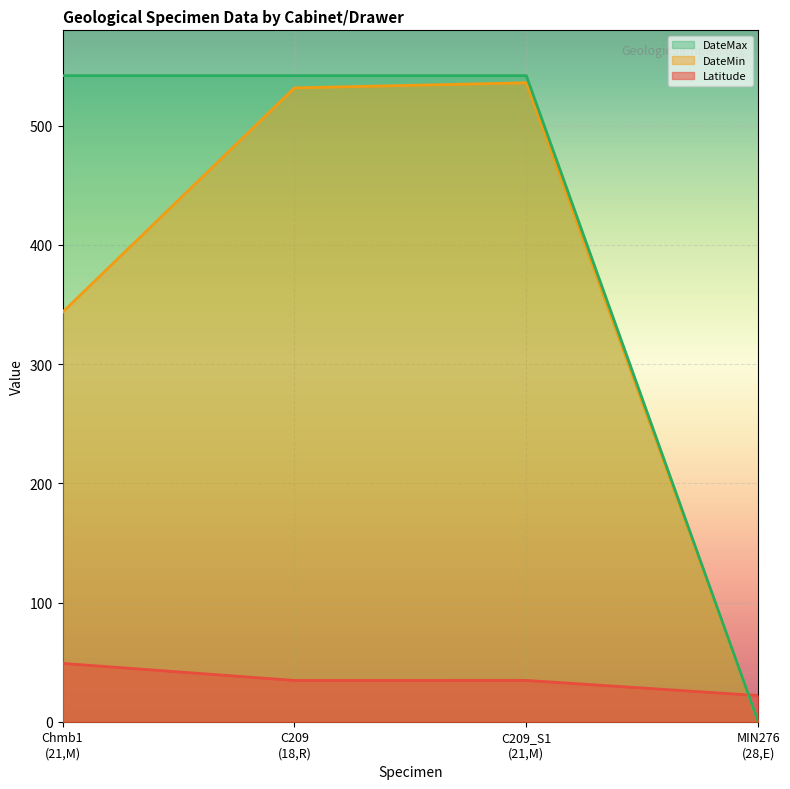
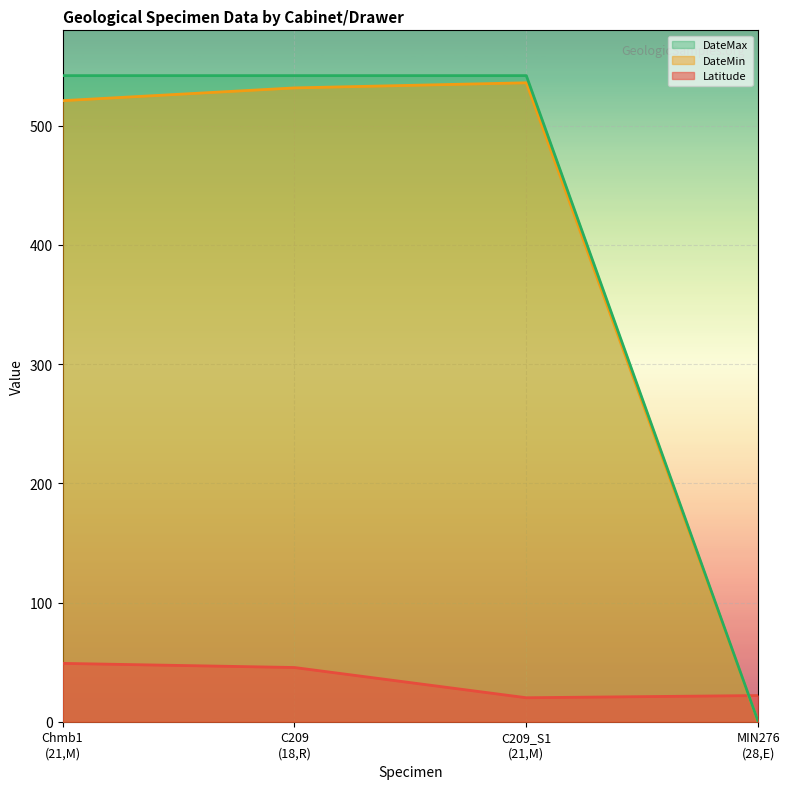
DateMin, Chmb1 (21,M): 344 -> 521
Latitude, C209 (18,R): 35 -> 45
Latitude, C209_S1 (21,M): 35 -> 20
